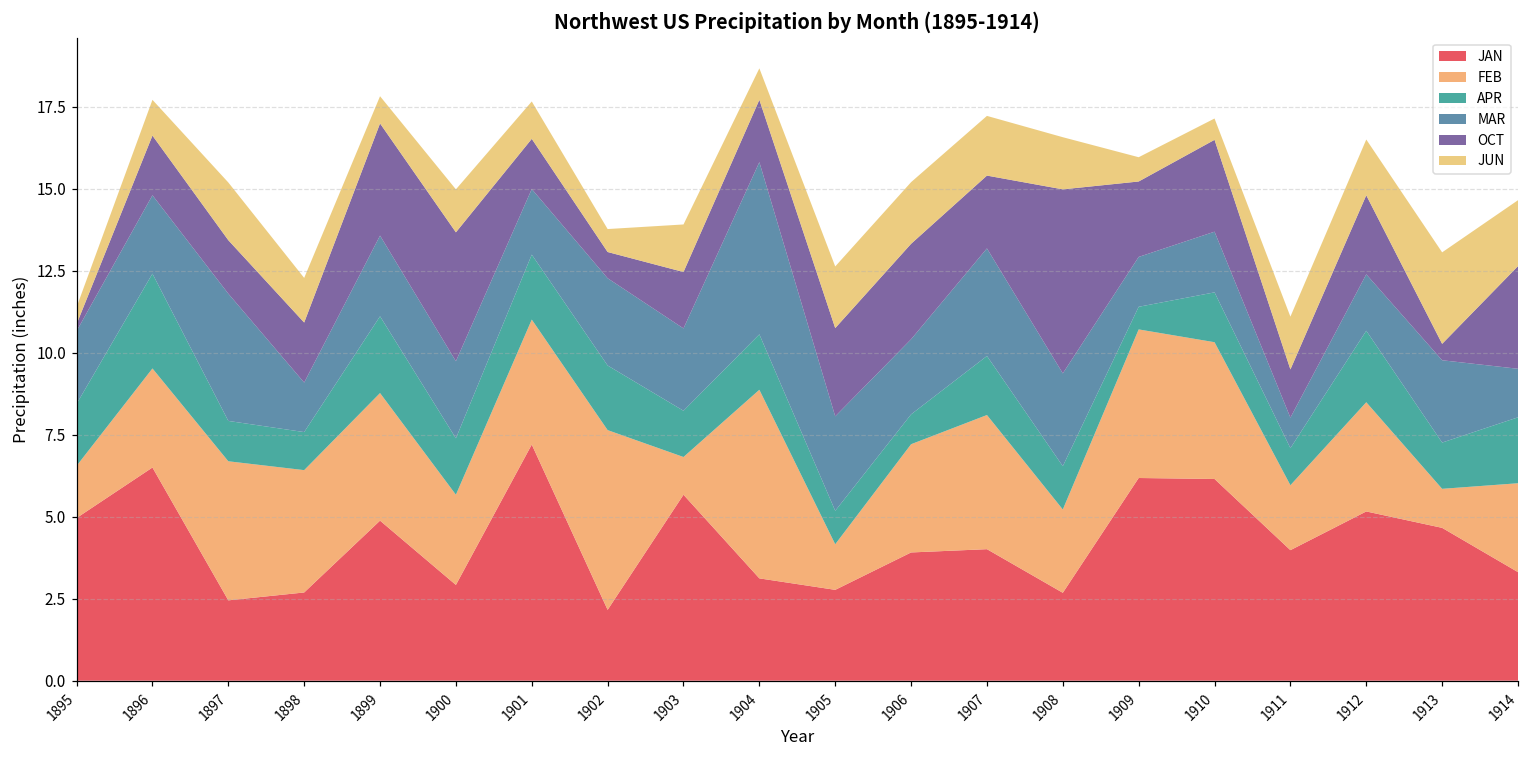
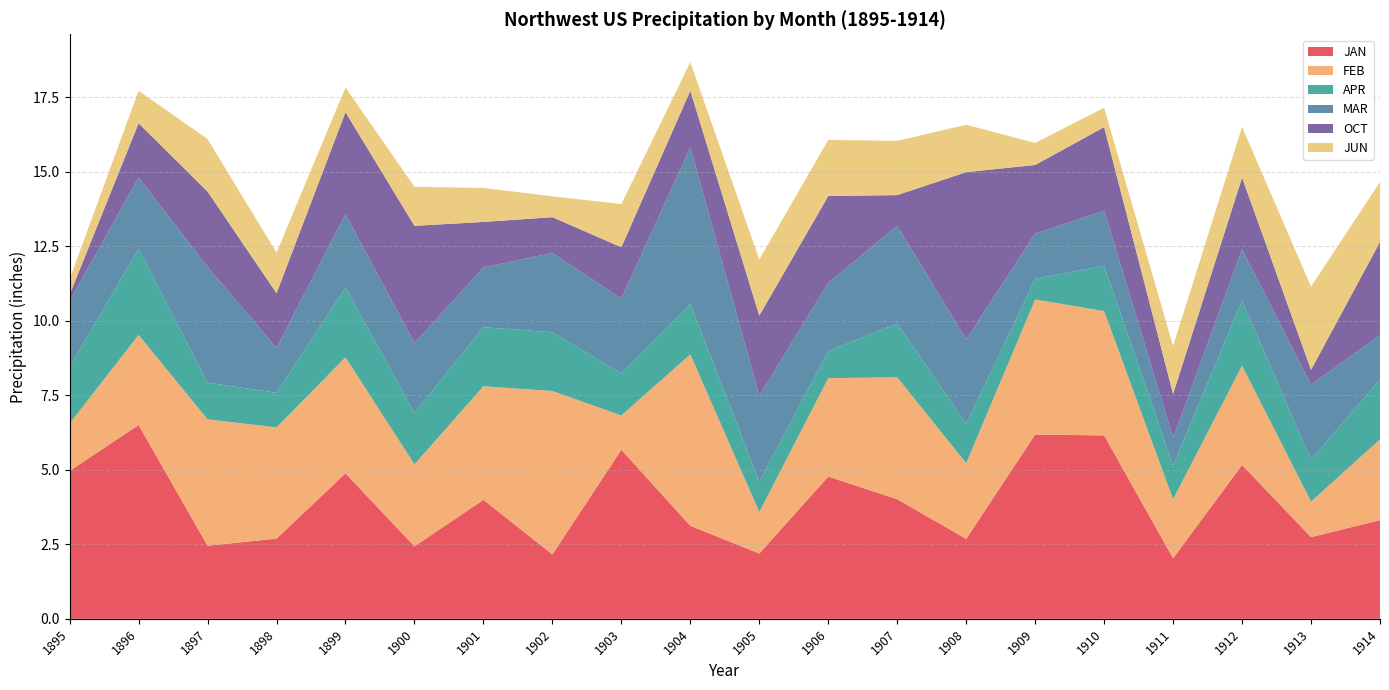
OCT, 1897: 1.6 -> 2.5
JAN, 1900: 2.9 -> 2.4
JAN, 1901: 7.2 -> 4.0
OCT, 1902: 0.8 -> 1.2
JAN, 1905: 2.8 -> 2.2
JAN, 1906: 3.9 -> 4.8
OCT, 1907: 2.2 -> 1.0
JAN, 1911: 4.0 -> 2.0
JAN, 1913: 4.7 -> 2.7
